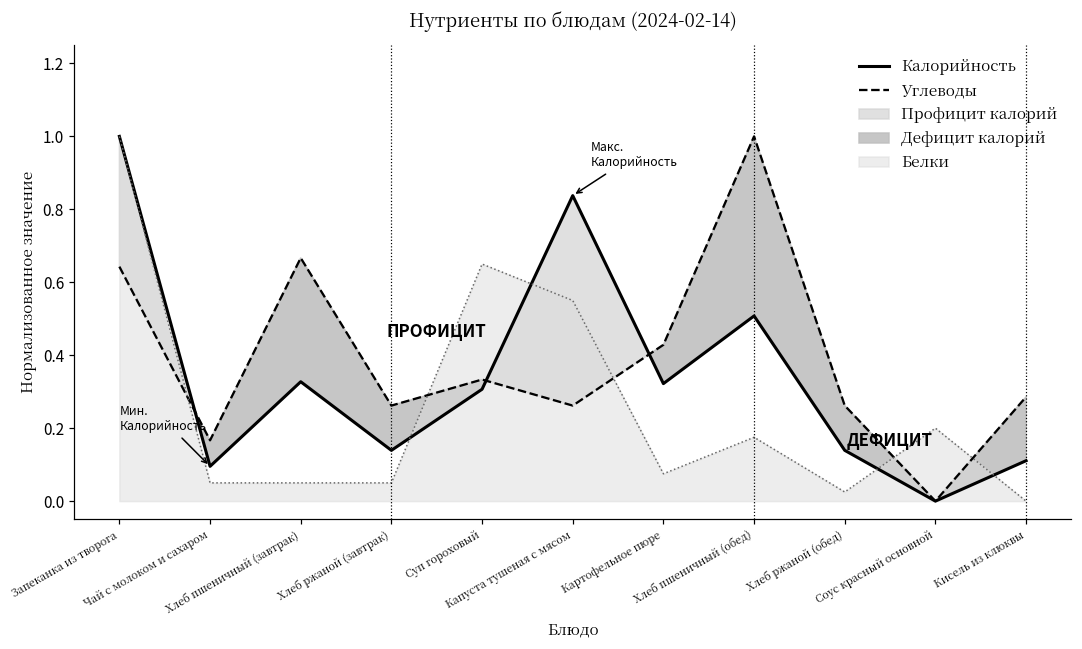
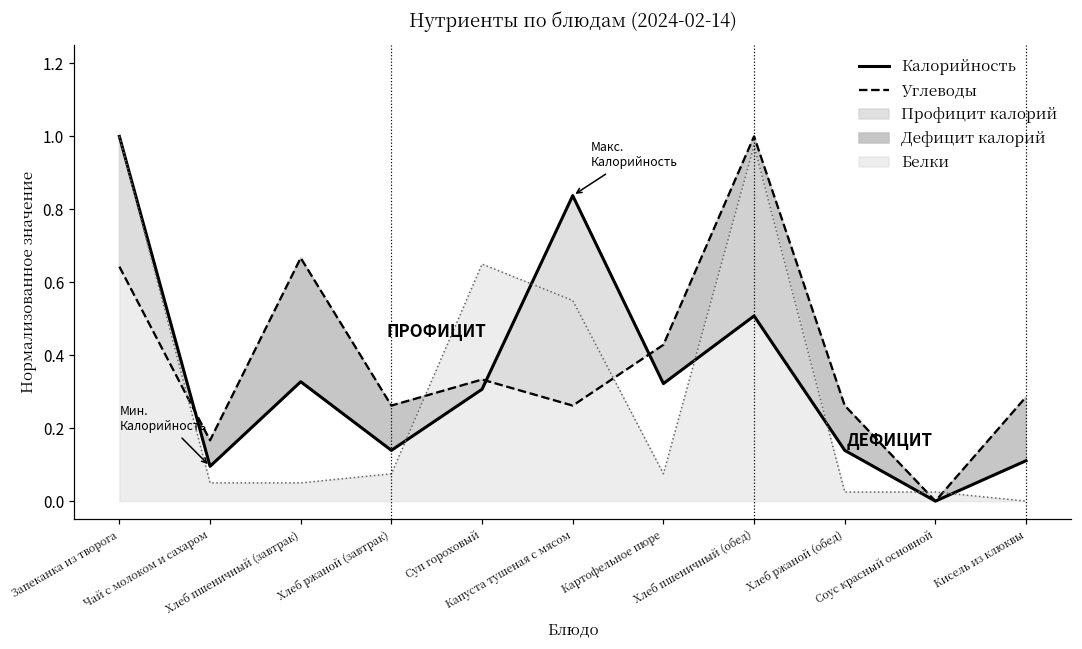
Белки, Хлеб ржаной (завтрак): 0.05 -> 0.08
Белки, Хлеб пшеничный (обед): 0.18 -> 0.98
Белки, Соус красный основной: 0.20 -> 0.03
